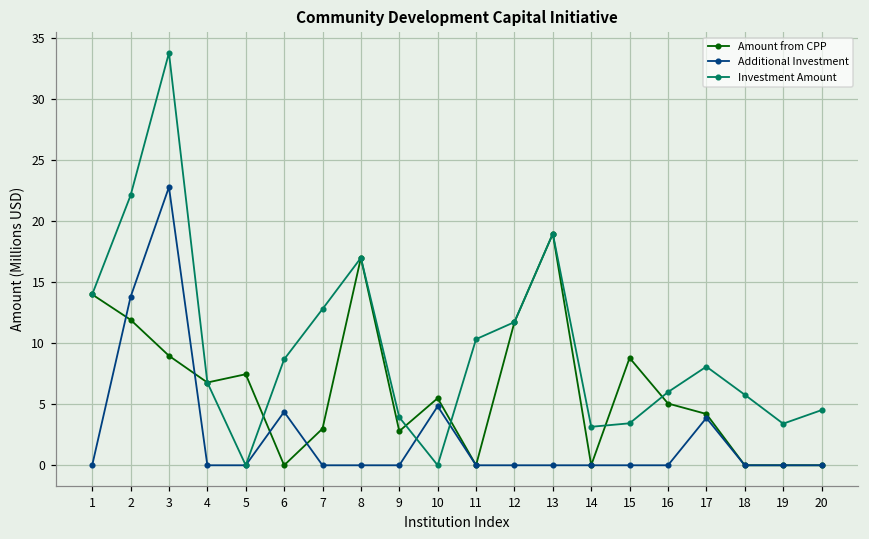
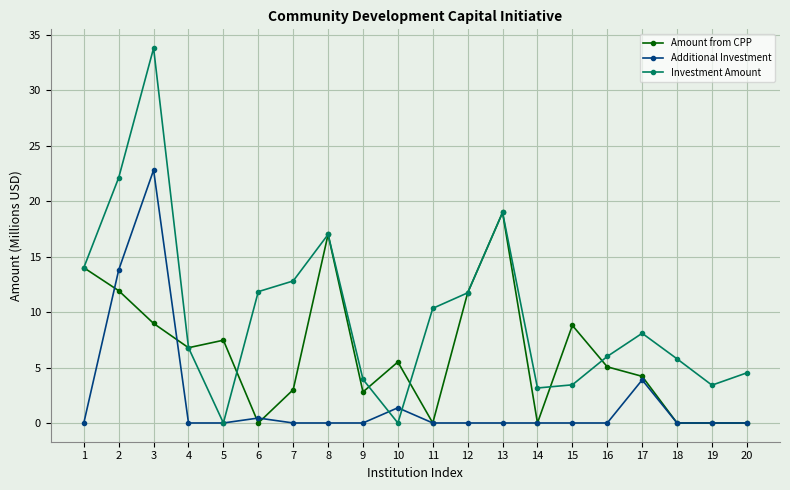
Additional Investment, 6: 4.4 -> 0.4
Investment Amount, 6: 8.7 -> 11.8
Additional Investment, 10: 4.8 -> 1.4
